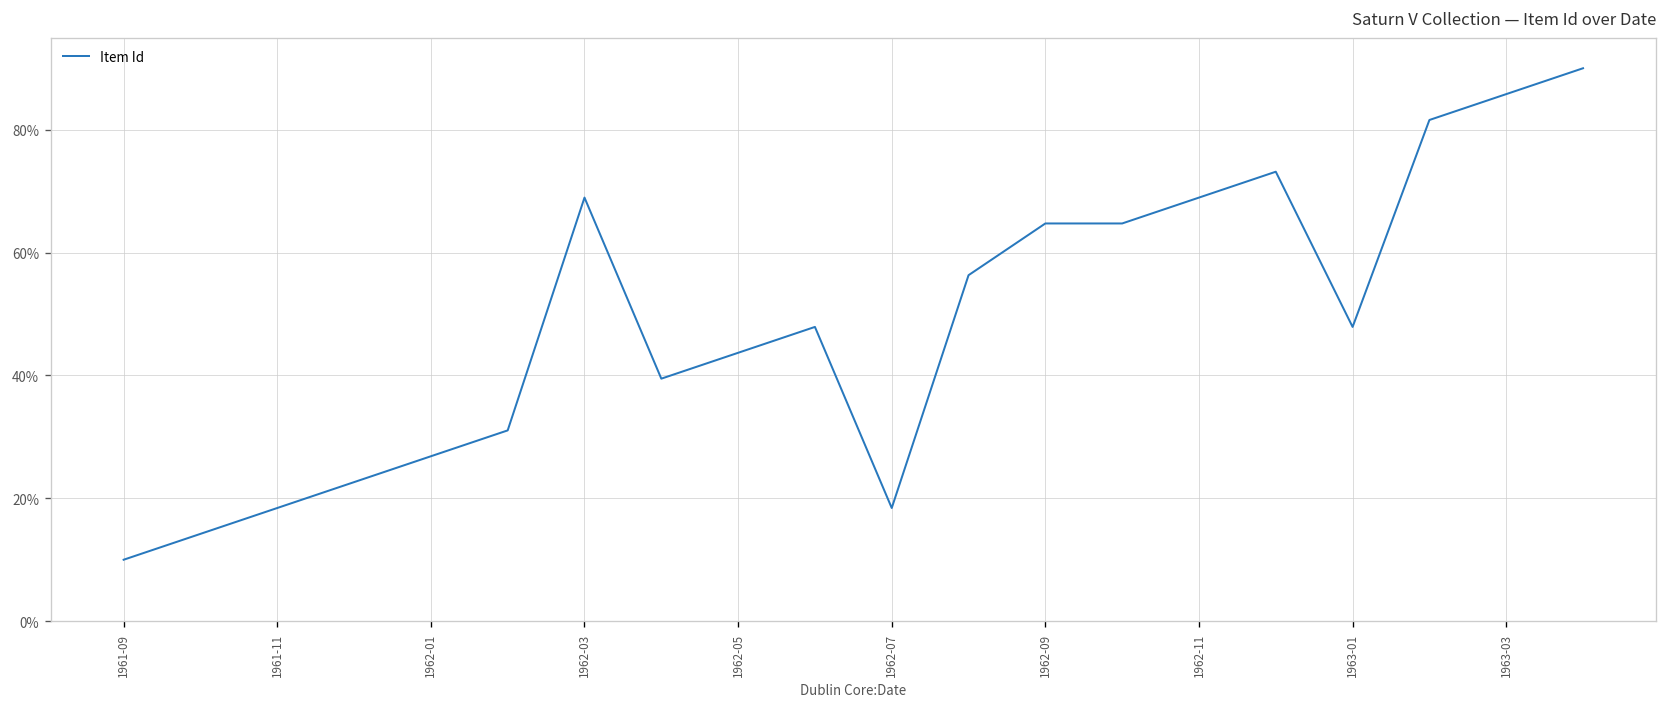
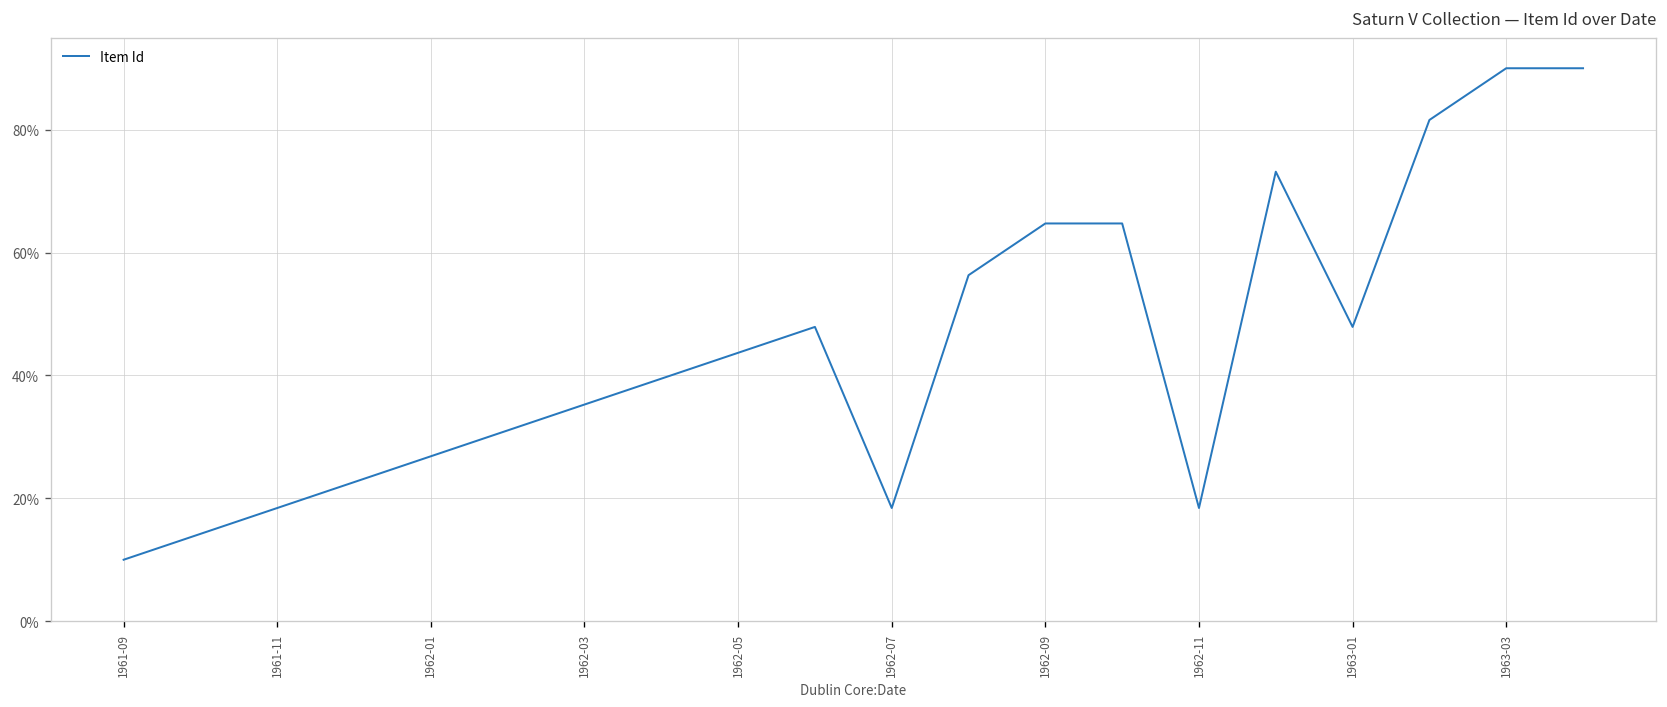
1962-03: 69% -> 35%
1962-11: 69% -> 18%
1963-03: 86% -> 90%
